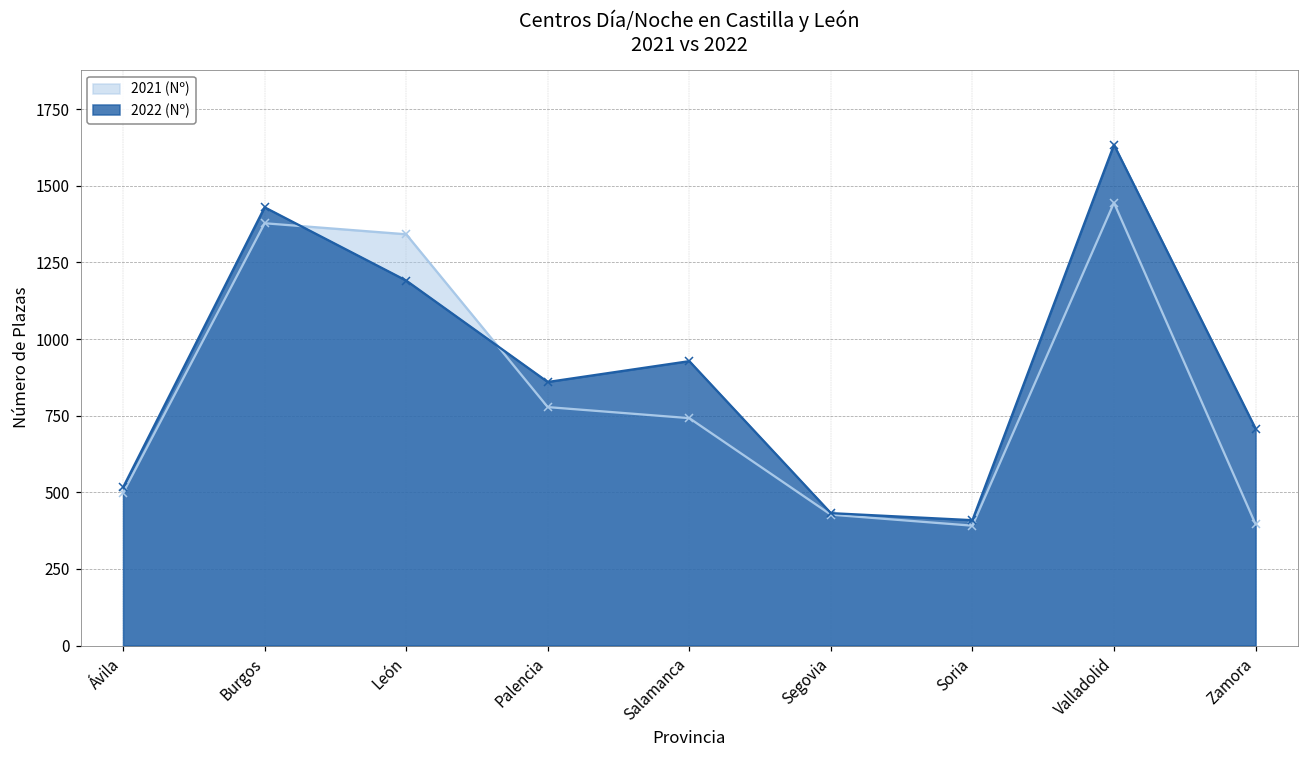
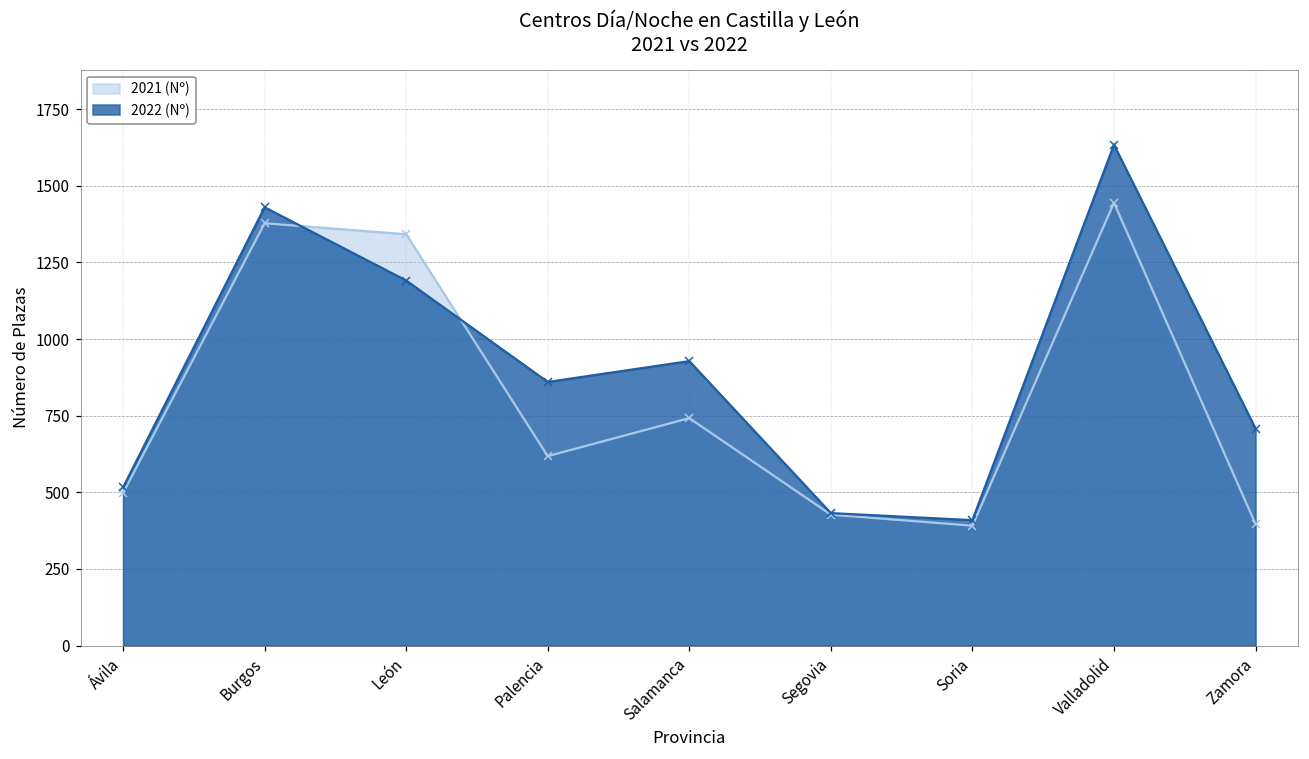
2021 (Nº), Palencia: 780 -> 620
